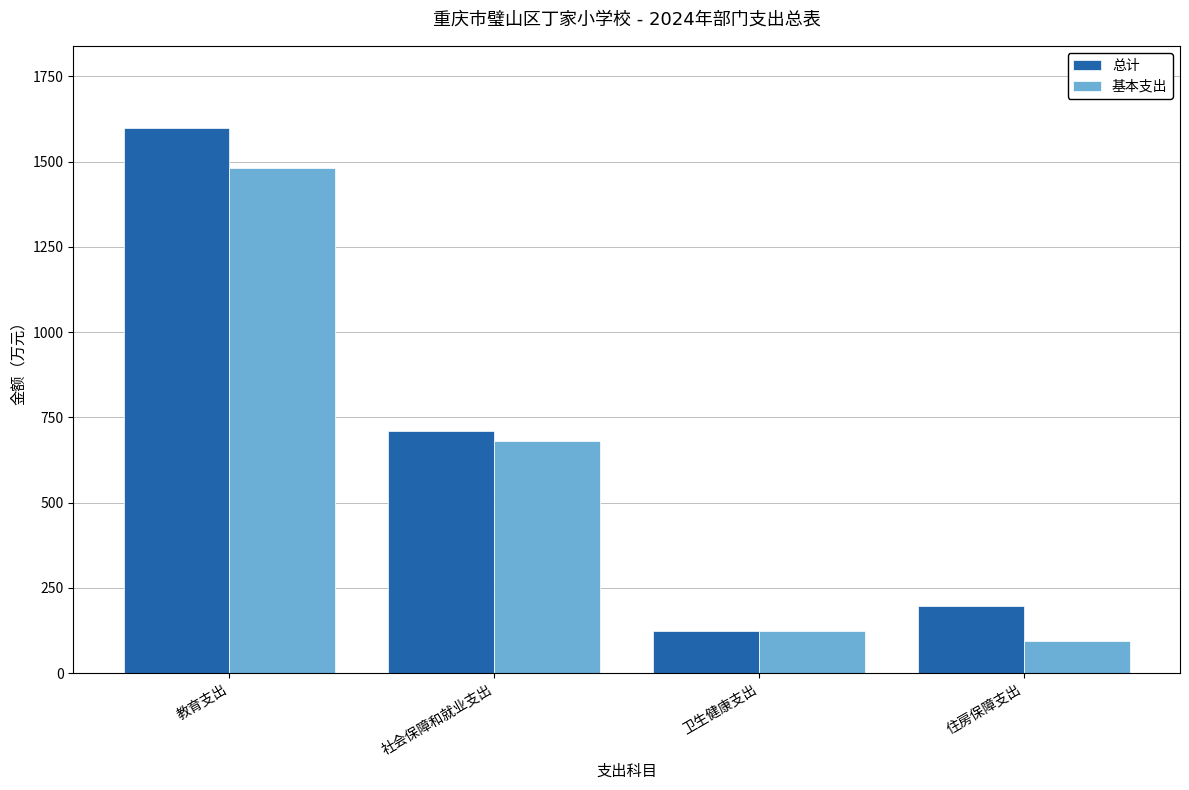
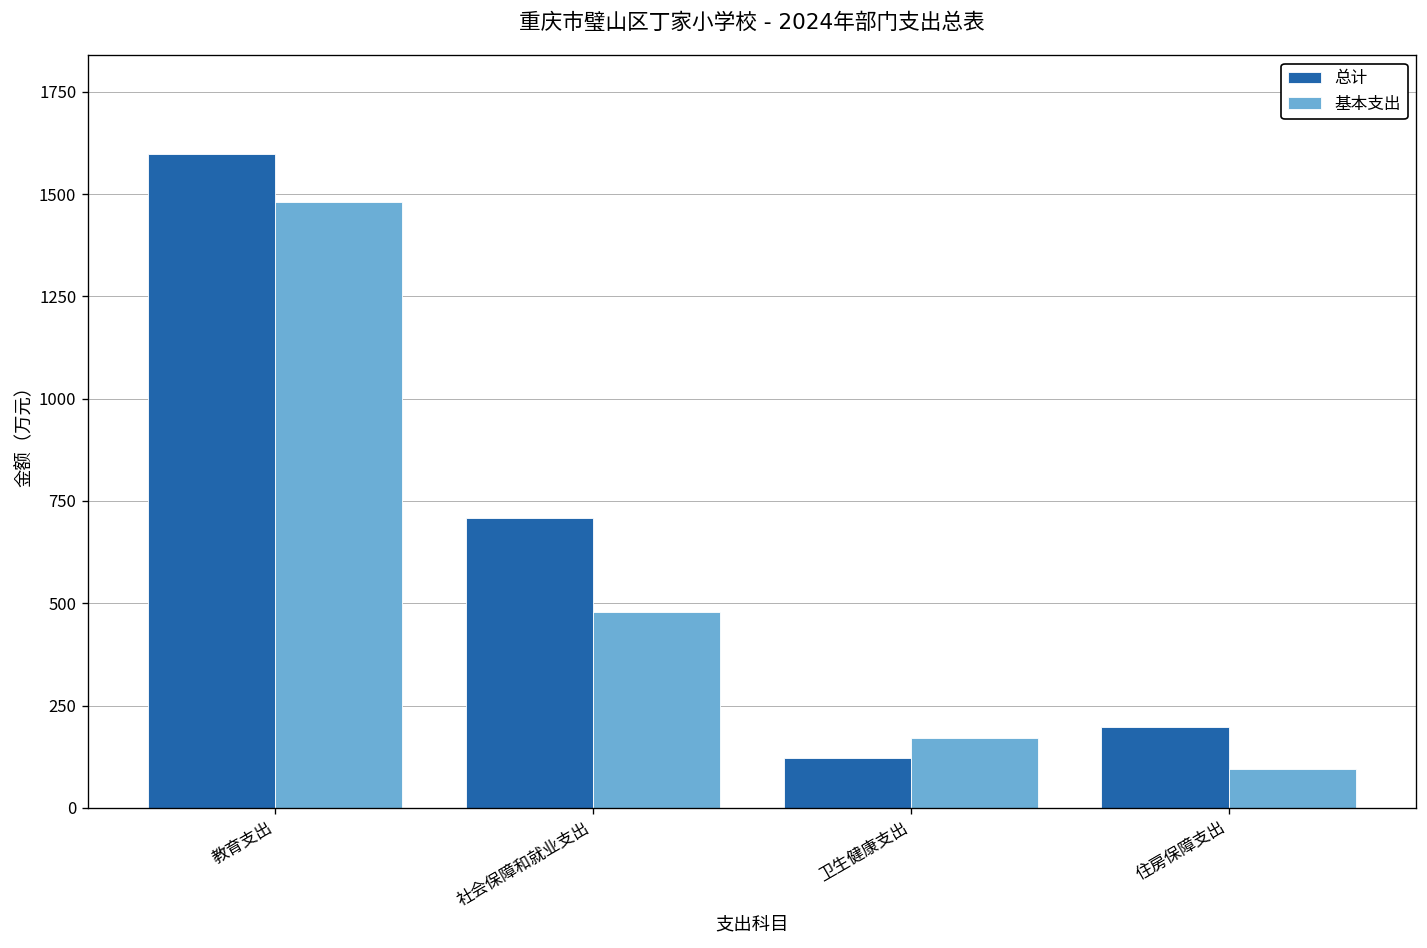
基本支出, 社会保障和就业支出: 680 -> 480
基本支出, 卫生健康支出: 120 -> 170
